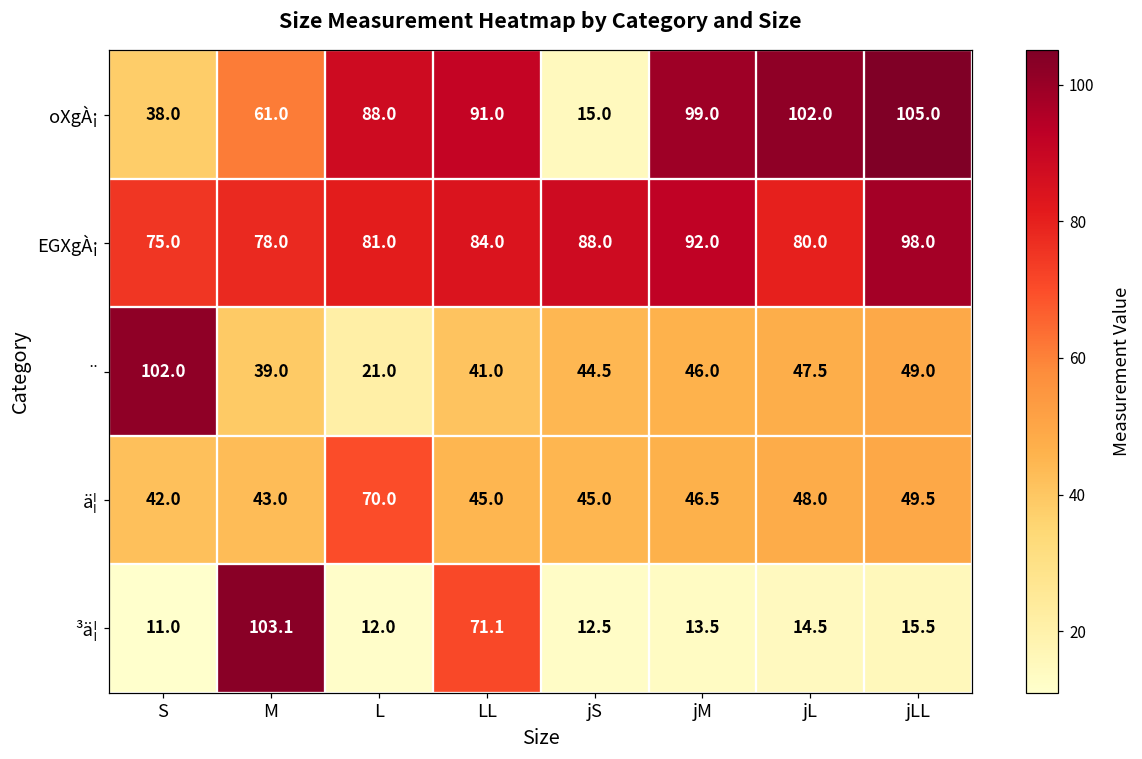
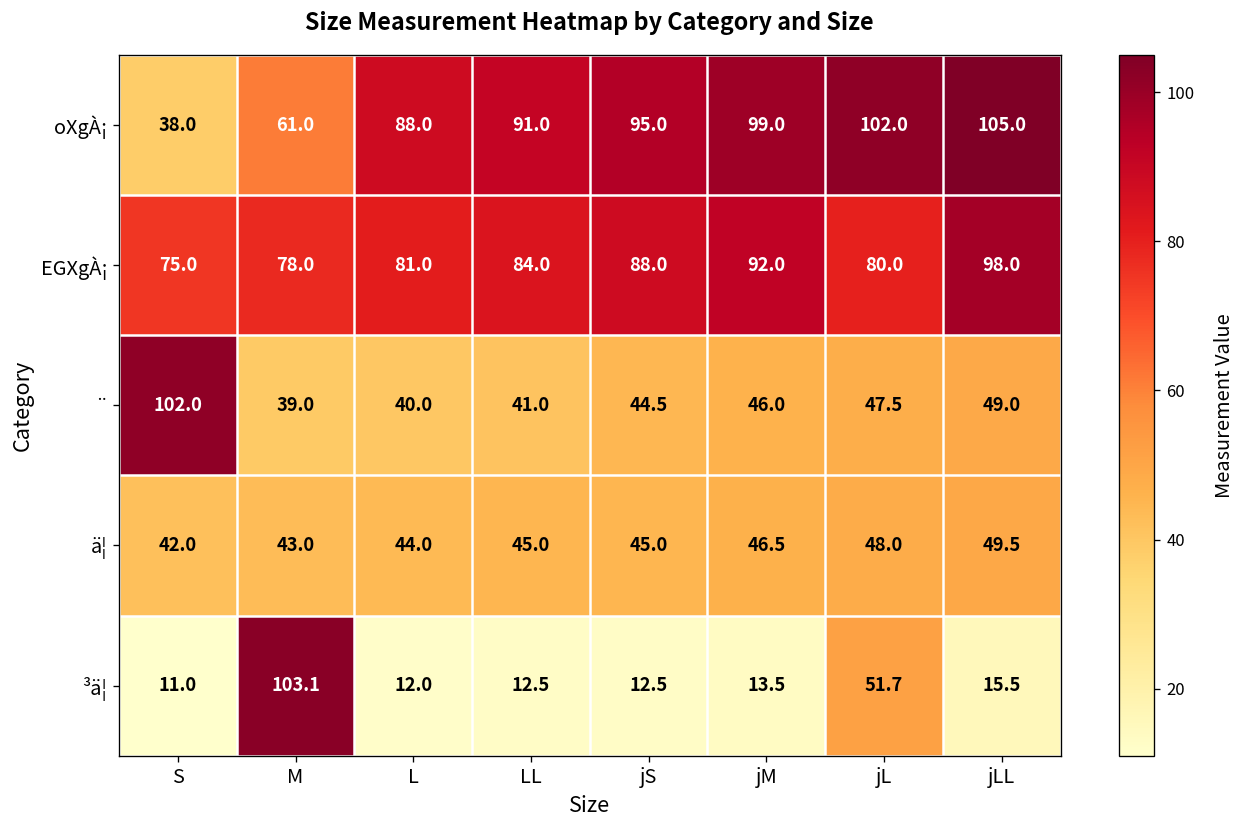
oXgÀ¡, jS: 15.0 -> 95.0
¨, L: 21.0 -> 40.0
ä¦, L: 70.0 -> 44.0
³ä¦, LL: 71.1 -> 12.5
³ä¦, jL: 14.5 -> 51.7
